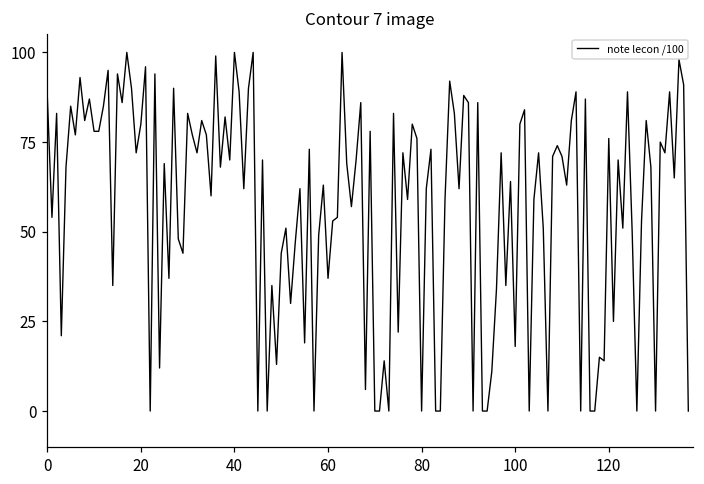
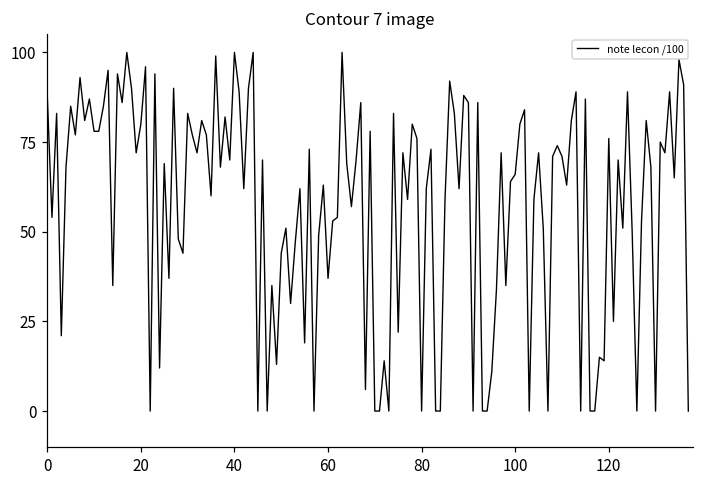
100: 18 -> 66
